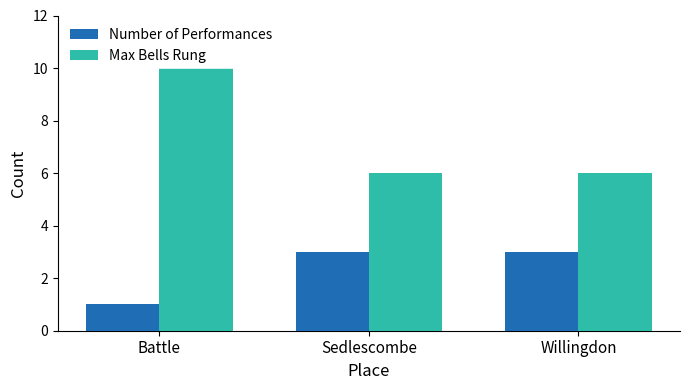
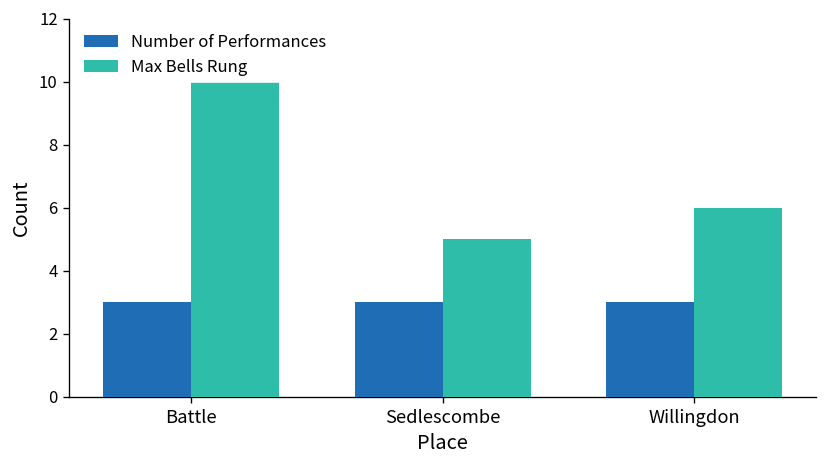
Number of Performances, Battle: 1 -> 3
Max Bells Rung, Sedlescombe: 6 -> 5
